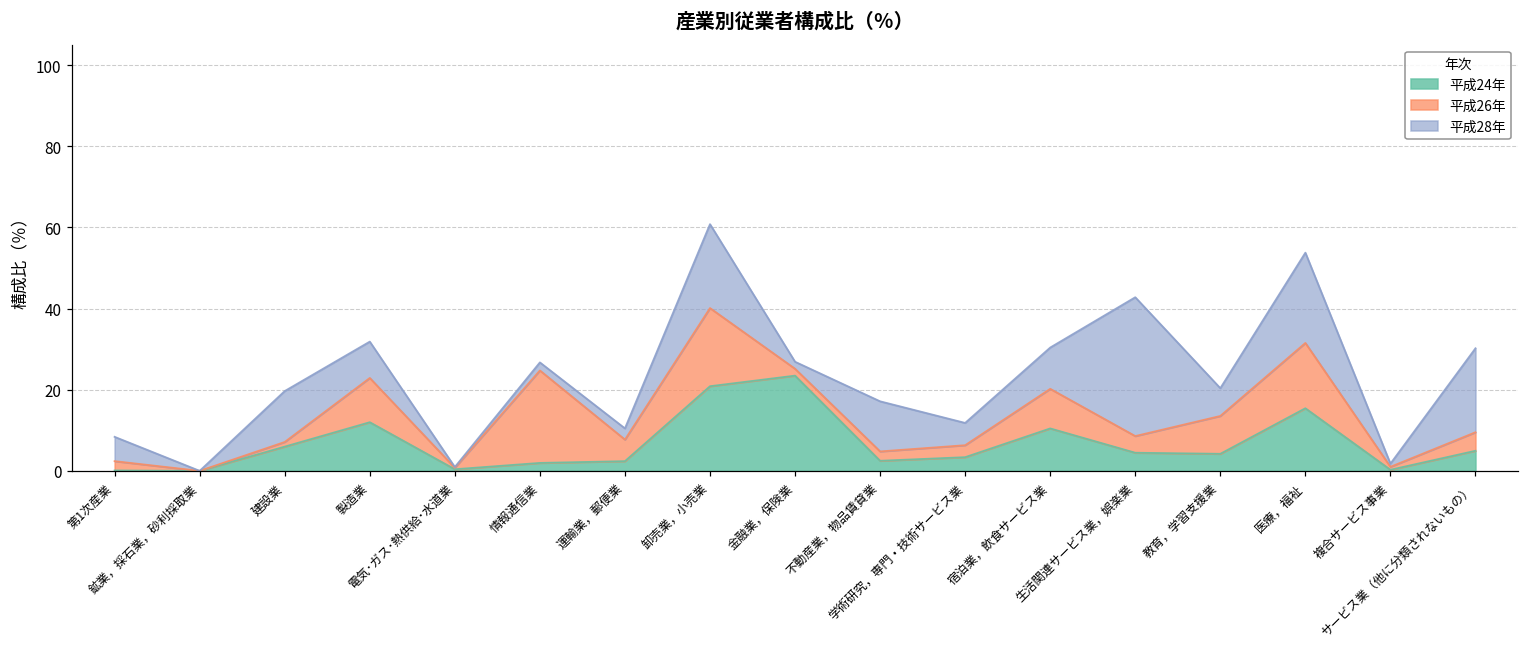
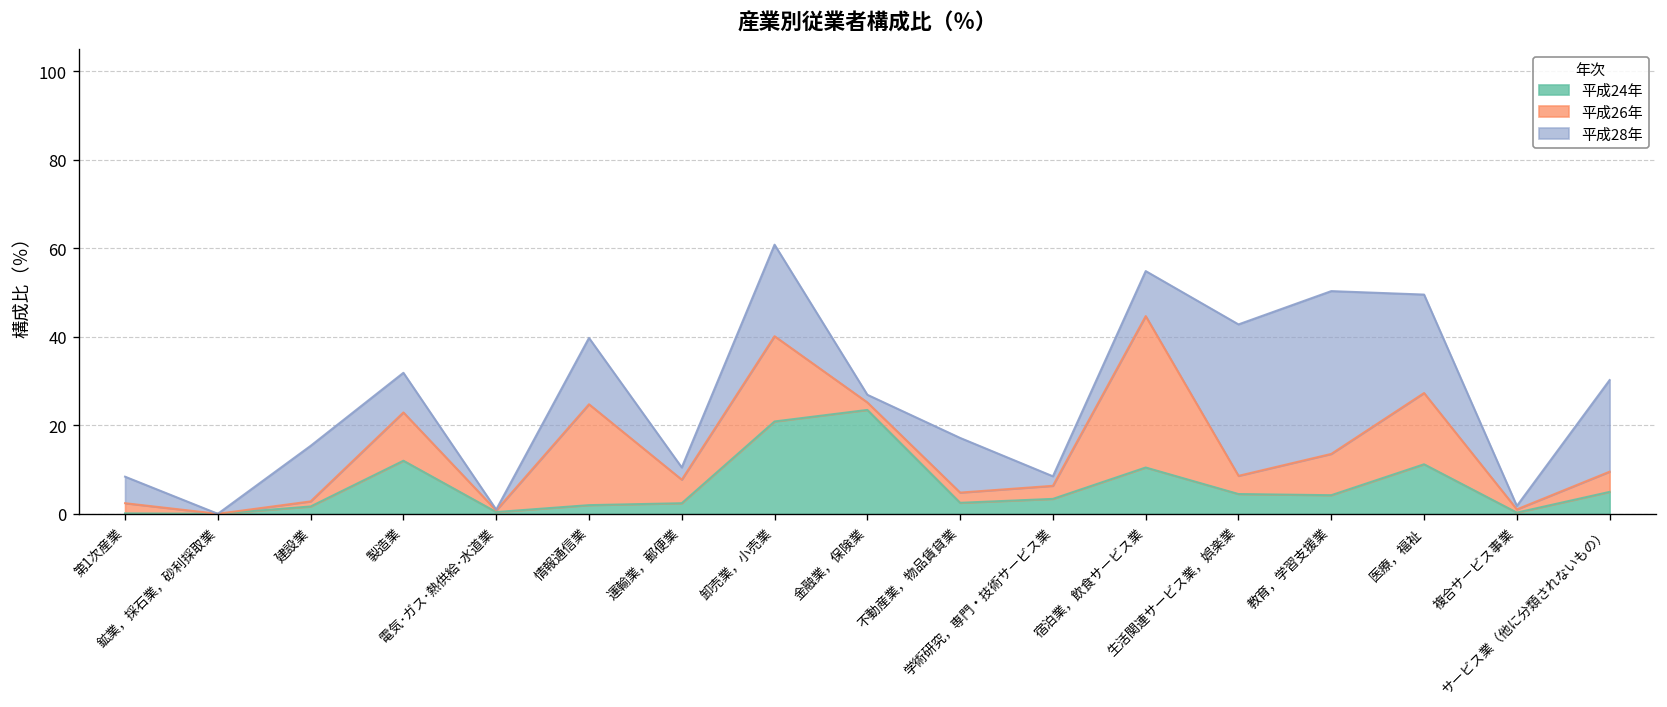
平成24年, 建設業: 6 -> 2
平成28年, 情報通信業: 2 -> 15
平成28年, 学術研究，専門・技術サービス業: 5 -> 2
平成26年, 宿泊業，飲食サービス業: 10 -> 34
平成28年, 教育，学習支援業: 7 -> 37
平成24年, 医療，福祉: 15 -> 11
